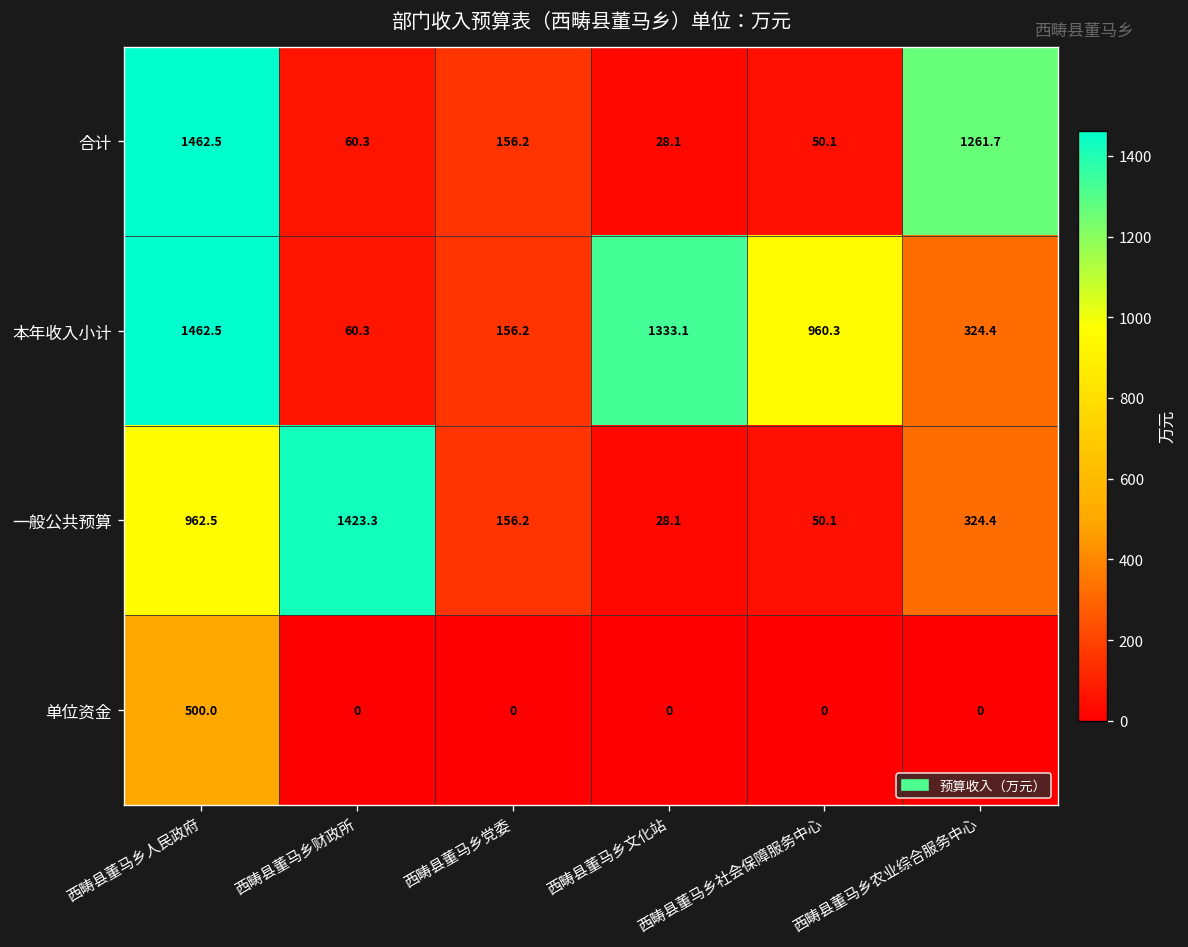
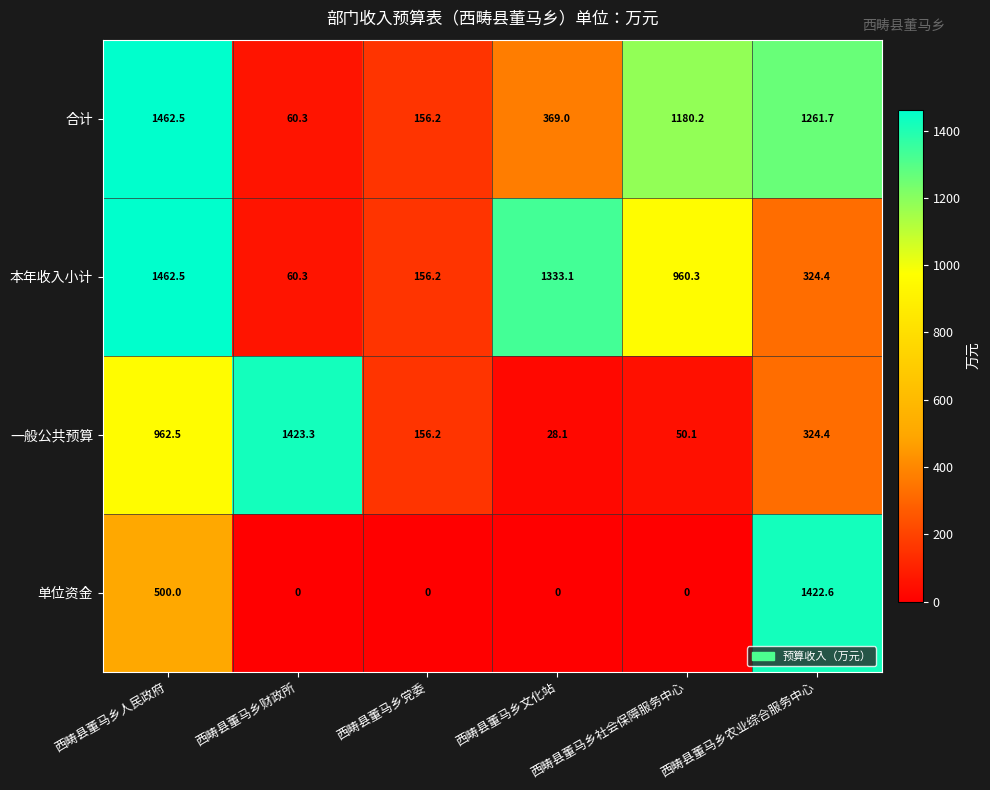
合计, 西畴县董马乡文化站: 28.1 -> 369.0
合计, 西畴县董马乡社会保障服务中心: 50.1 -> 1180.2
单位资金, 西畴县董马乡农业综合服务中心: 0 -> 1422.6
